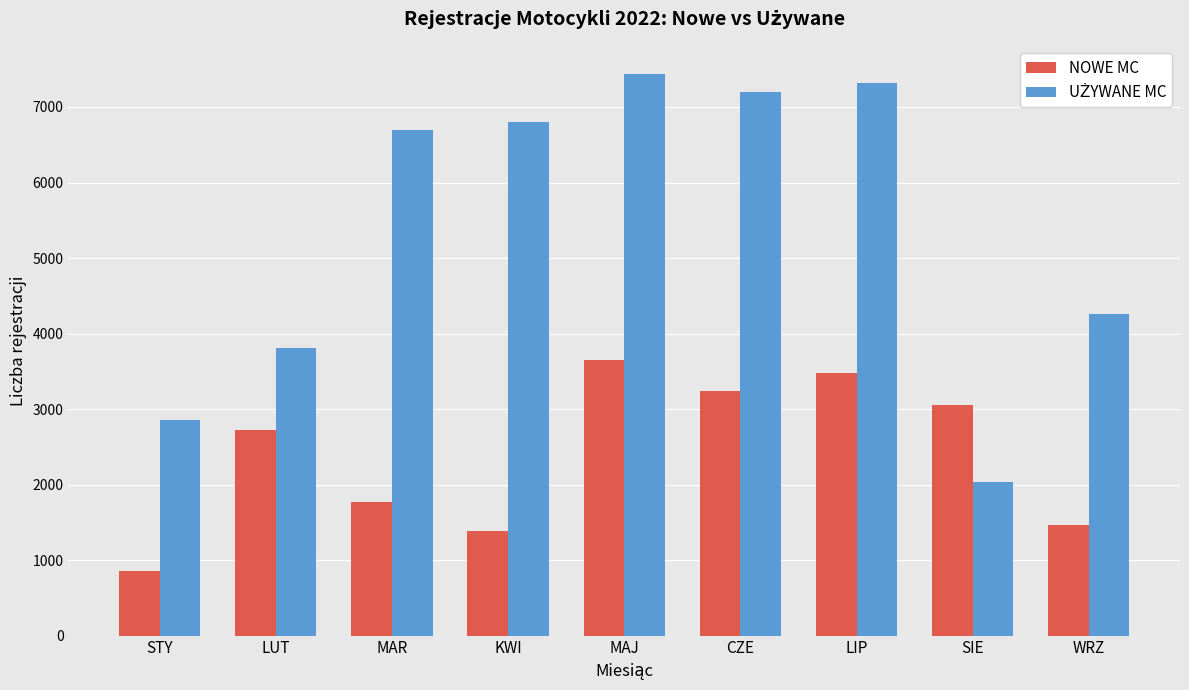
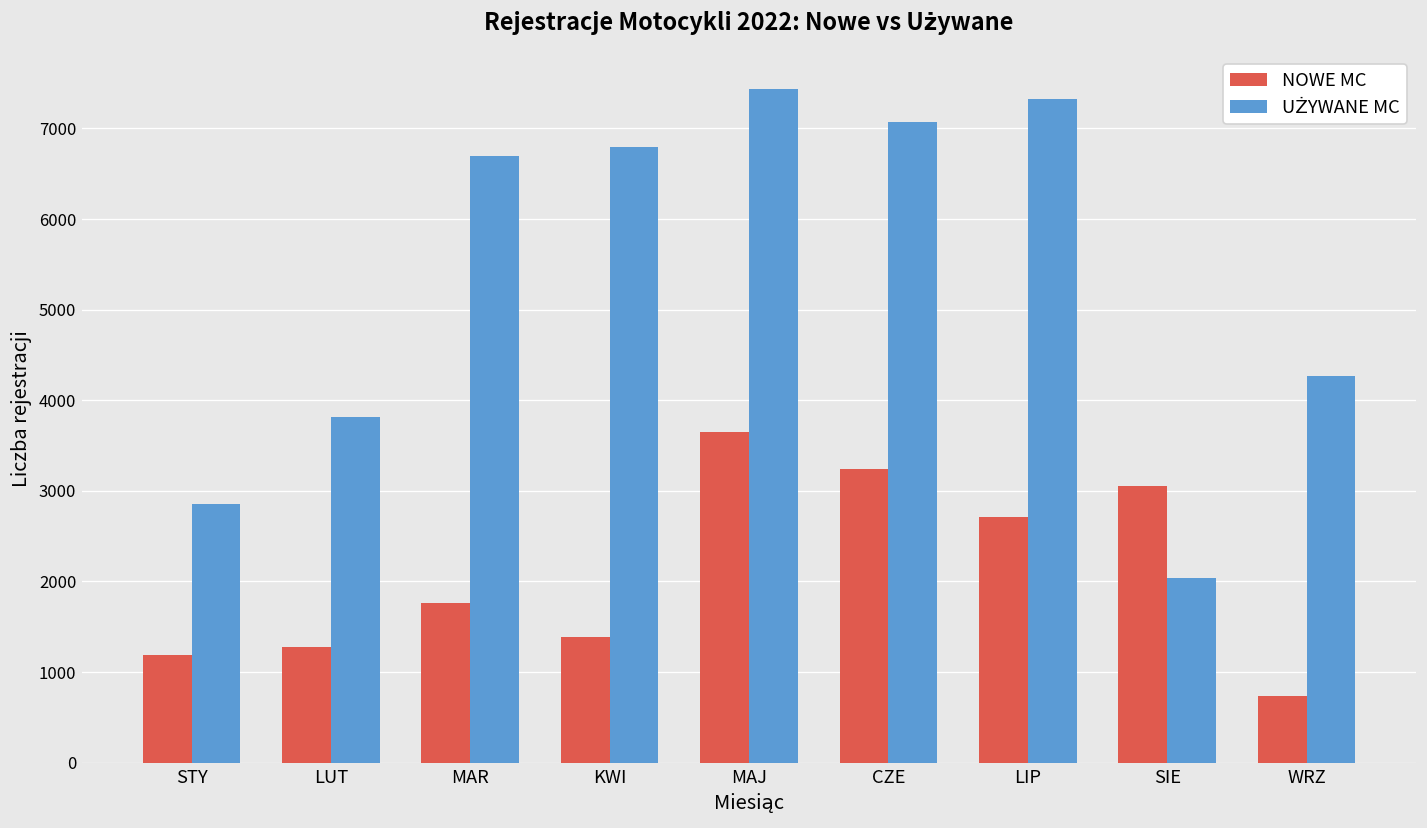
NOWE MC, STY: 900 -> 1200
NOWE MC, LUT: 2700 -> 1300
UŻYWANE MC, CZE: 7200 -> 7100
NOWE MC, LIP: 3500 -> 2700
NOWE MC, WRZ: 1500 -> 700
